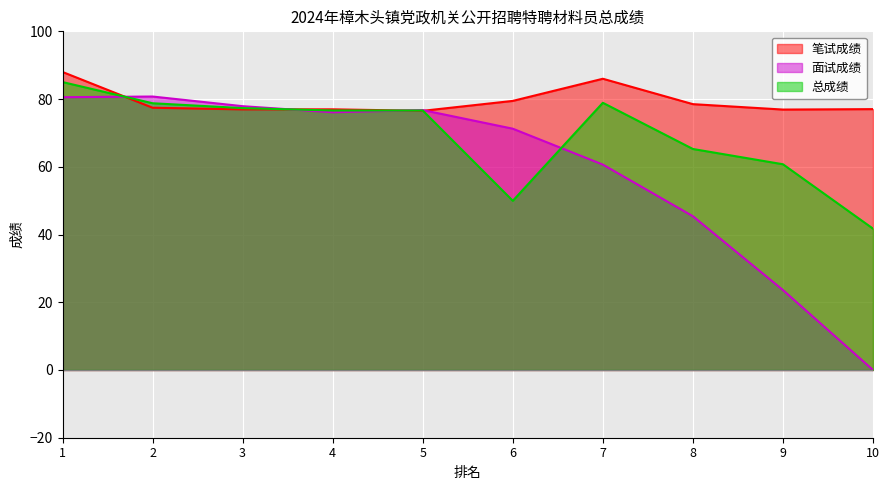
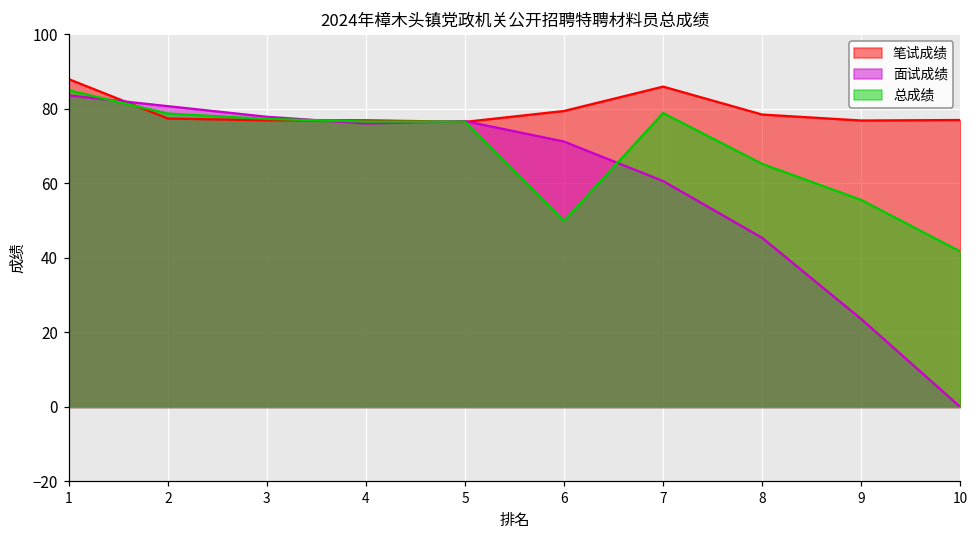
面试成绩, 1: 81 -> 84
总成绩, 9: 61 -> 56
